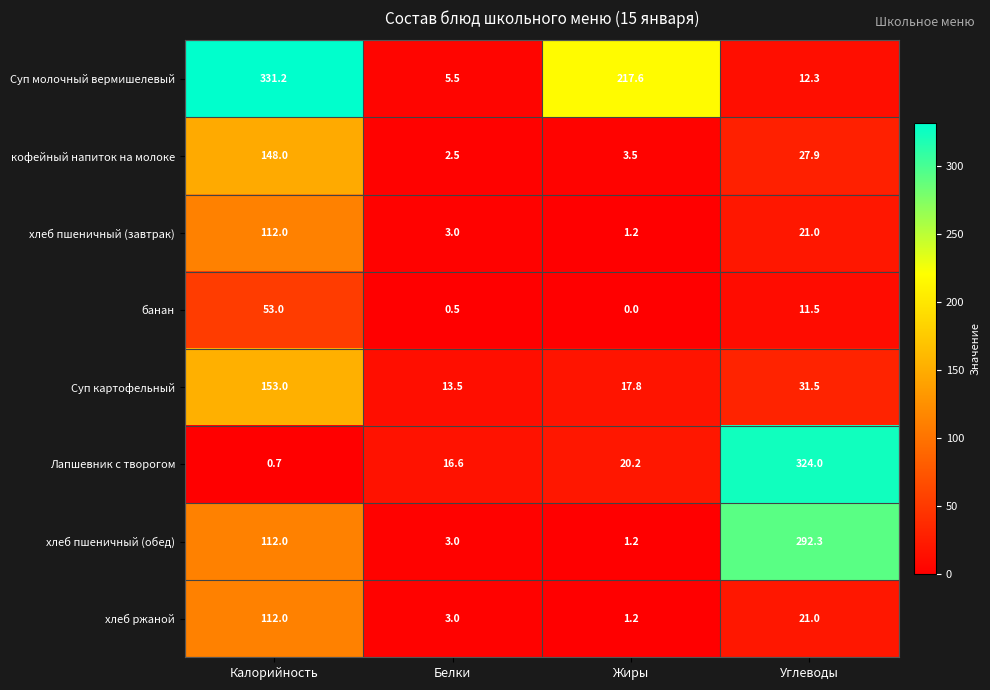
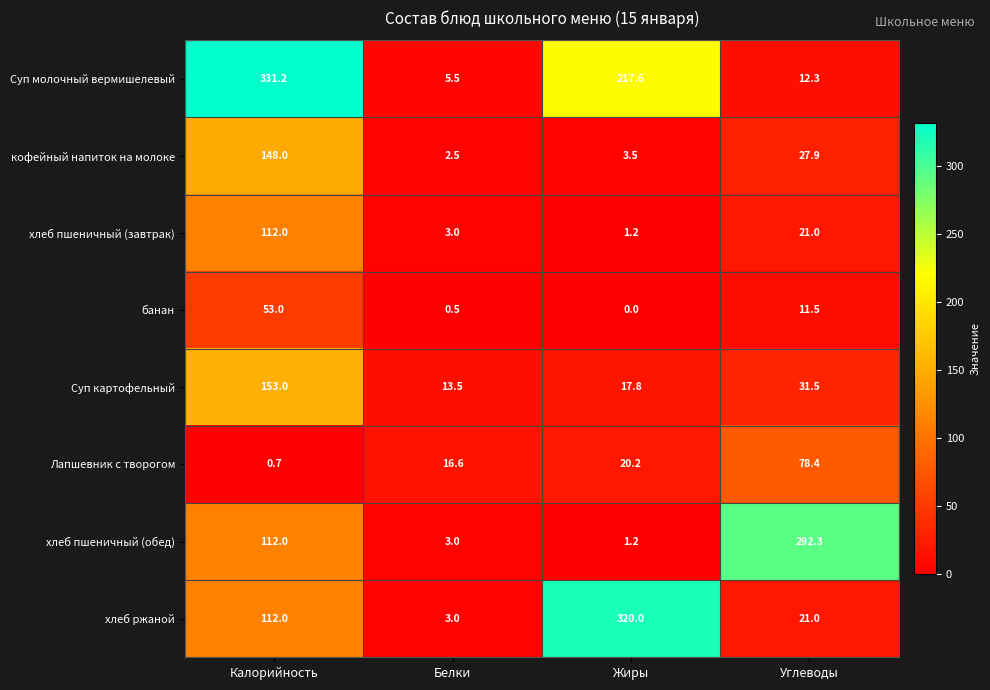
Лапшевник с творогом, Углеводы: 324.0 -> 78.4
хлеб ржаной, Жиры: 1.2 -> 320.0
